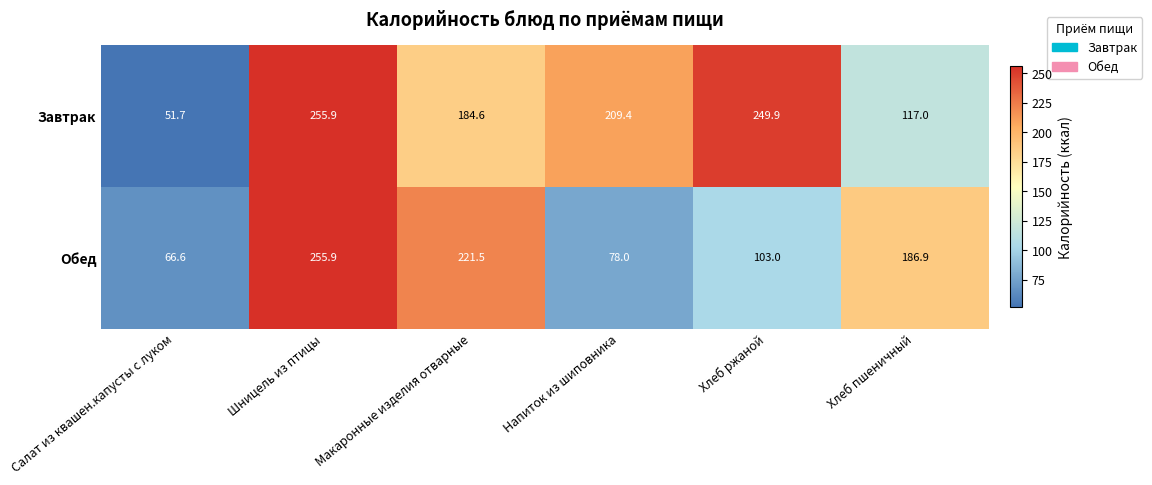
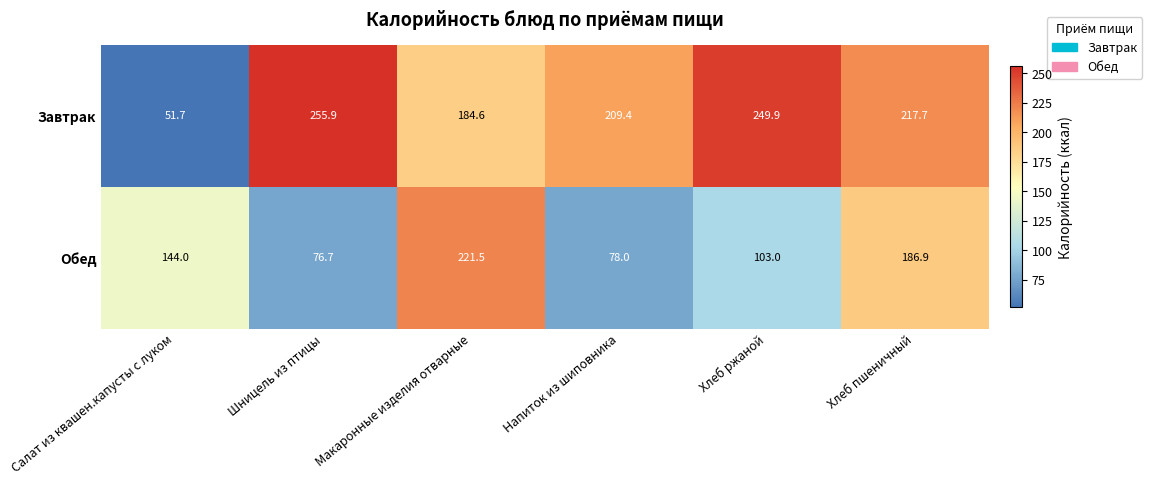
Завтрак, Хлеб пшеничный: 117.0 -> 217.7
Обед, Салат из квашен.капусты с луком: 66.6 -> 144.0
Обед, Шницель из птицы: 255.9 -> 76.7
